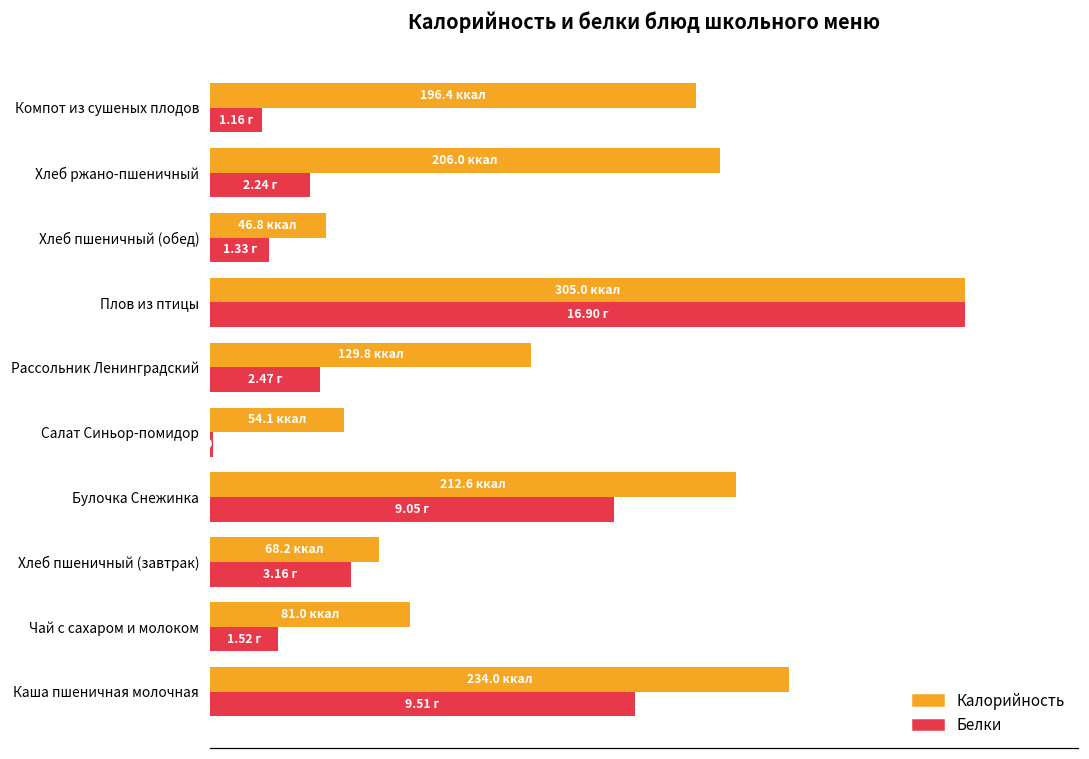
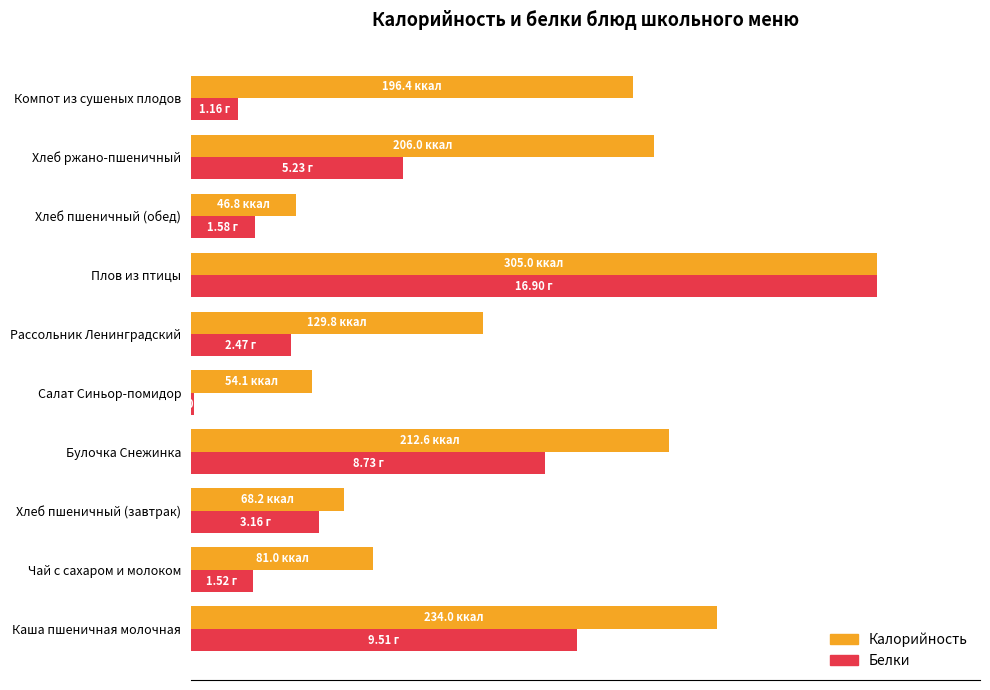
Белки, Хлеб ржано-пшеничный: 2.24 -> 5.23
Белки, Хлеб пшеничный (обед): 1.33 -> 1.58
Белки, Булочка Снежинка: 9.05 -> 8.73
